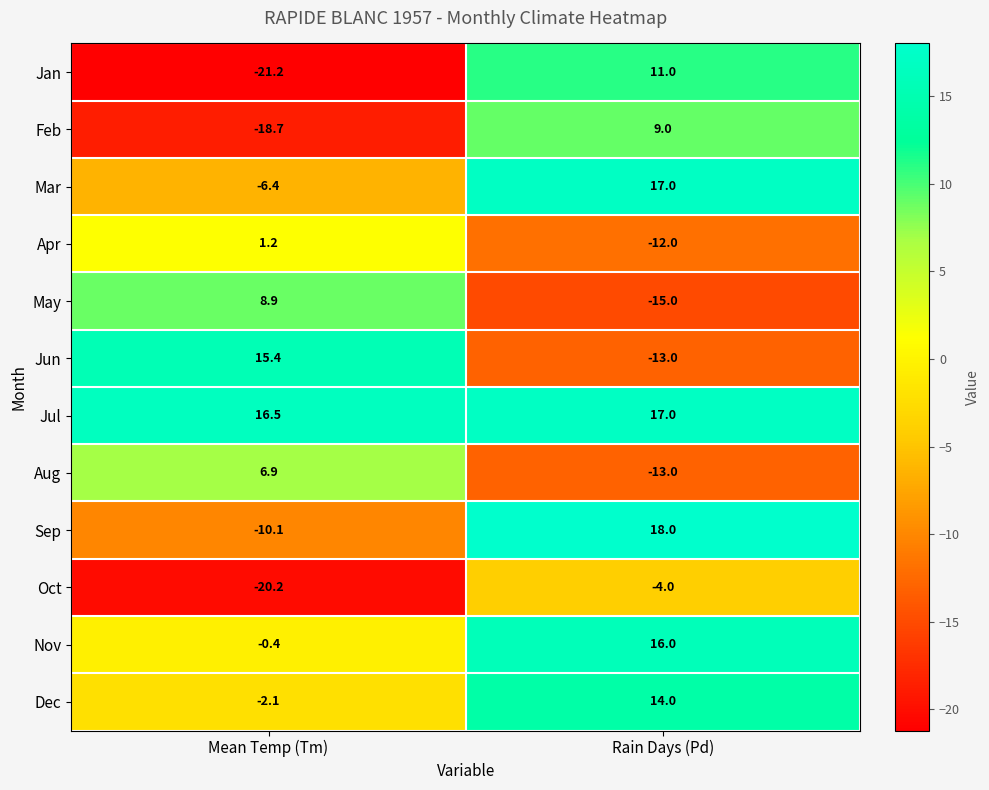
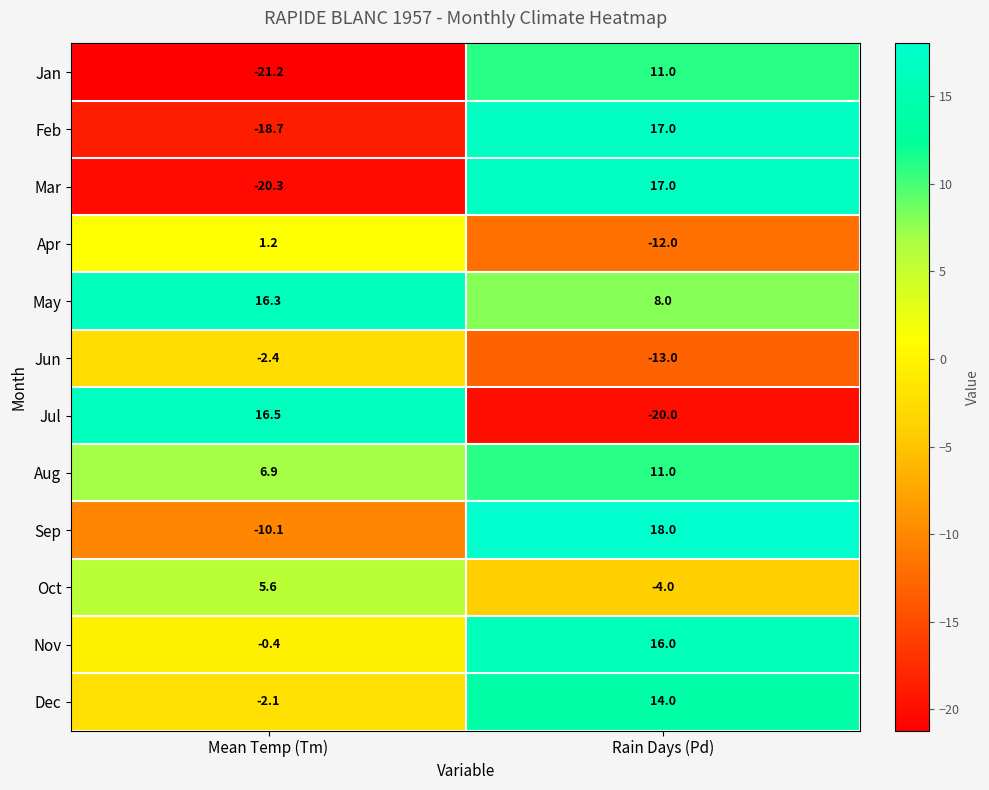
Feb, Rain Days (Pd): 9.0 -> 17.0
Mar, Mean Temp (Tm): -6.4 -> -20.3
May, Mean Temp (Tm): 8.9 -> 16.3
May, Rain Days (Pd): -15.0 -> 8.0
Jun, Mean Temp (Tm): 15.4 -> -2.4
Jul, Rain Days (Pd): 17.0 -> -20.0
Aug, Rain Days (Pd): -13.0 -> 11.0
Oct, Mean Temp (Tm): -20.2 -> 5.6
